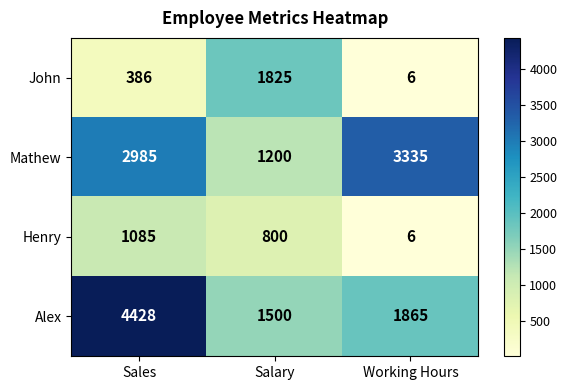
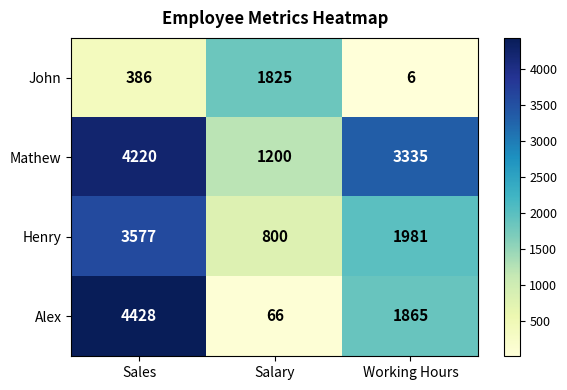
Mathew, Sales: 2985 -> 4220
Henry, Sales: 1085 -> 3577
Henry, Working Hours: 6 -> 1981
Alex, Salary: 1500 -> 66
